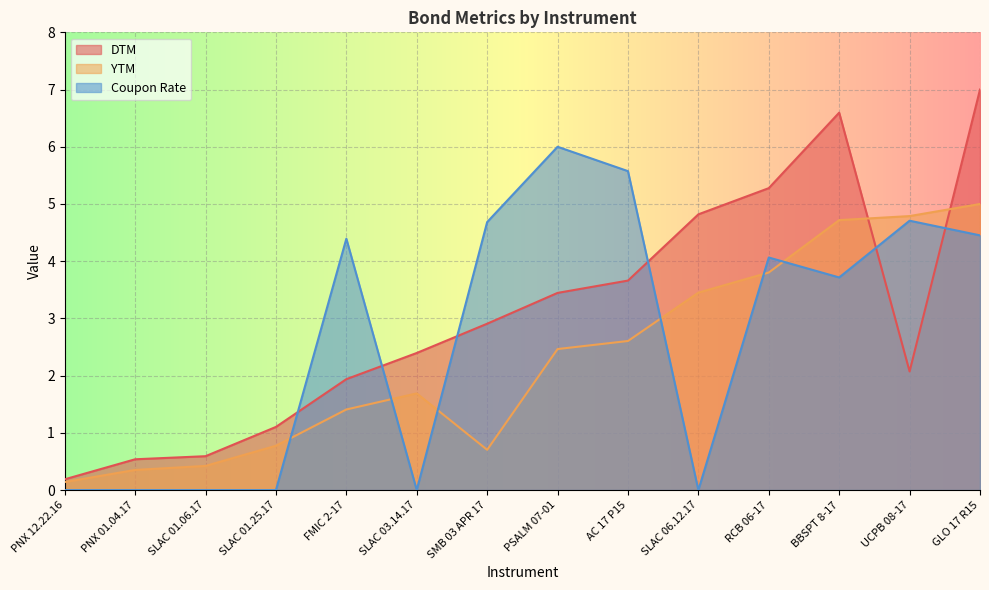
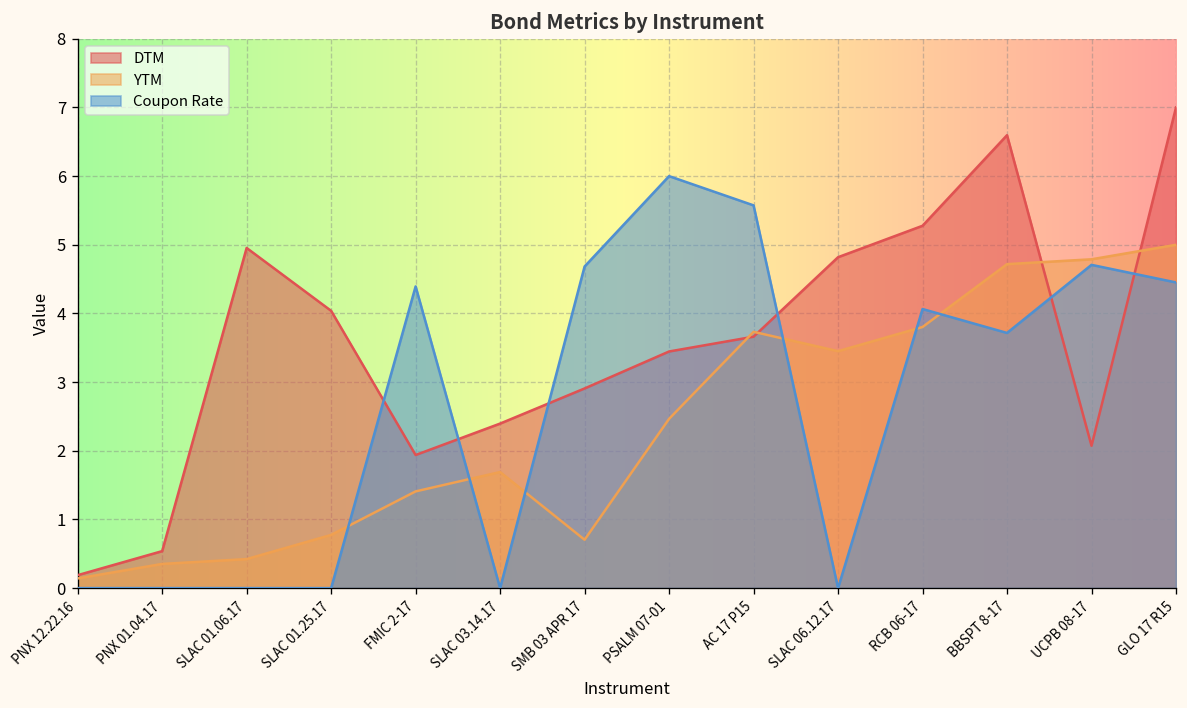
DTM, SLAC 01.06.17: 0.6 -> 5.0
DTM, SLAC 01.25.17: 1.1 -> 4.0
YTM, AC 17 P15: 2.6 -> 3.7
